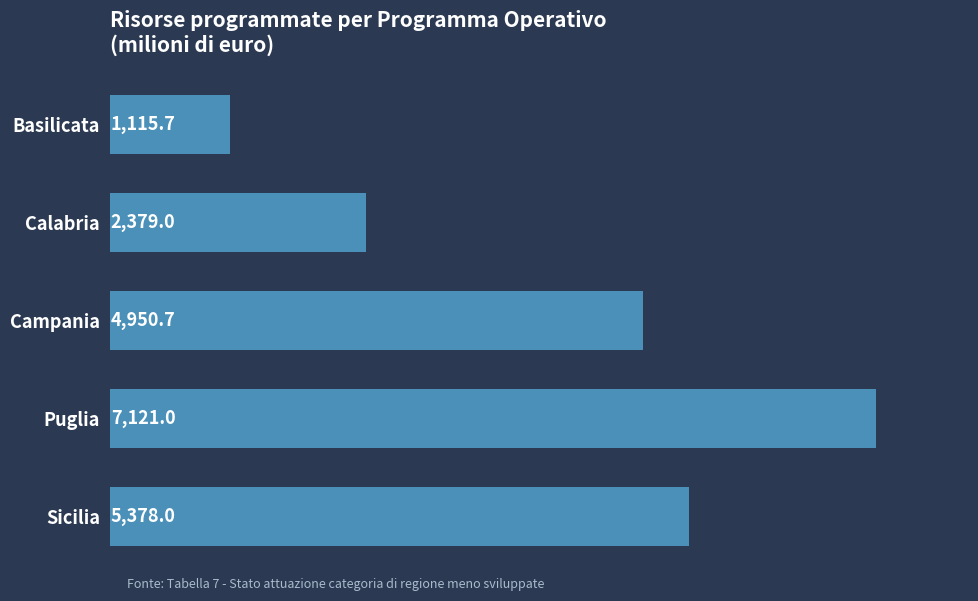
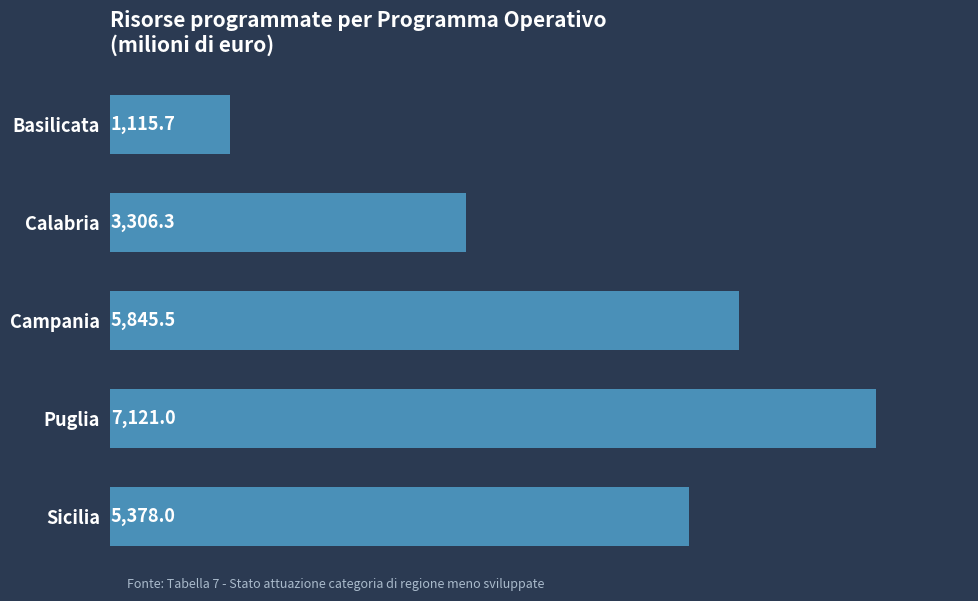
Calabria: 2,379.0 -> 3,306.3
Campania: 4,950.7 -> 5,845.5
